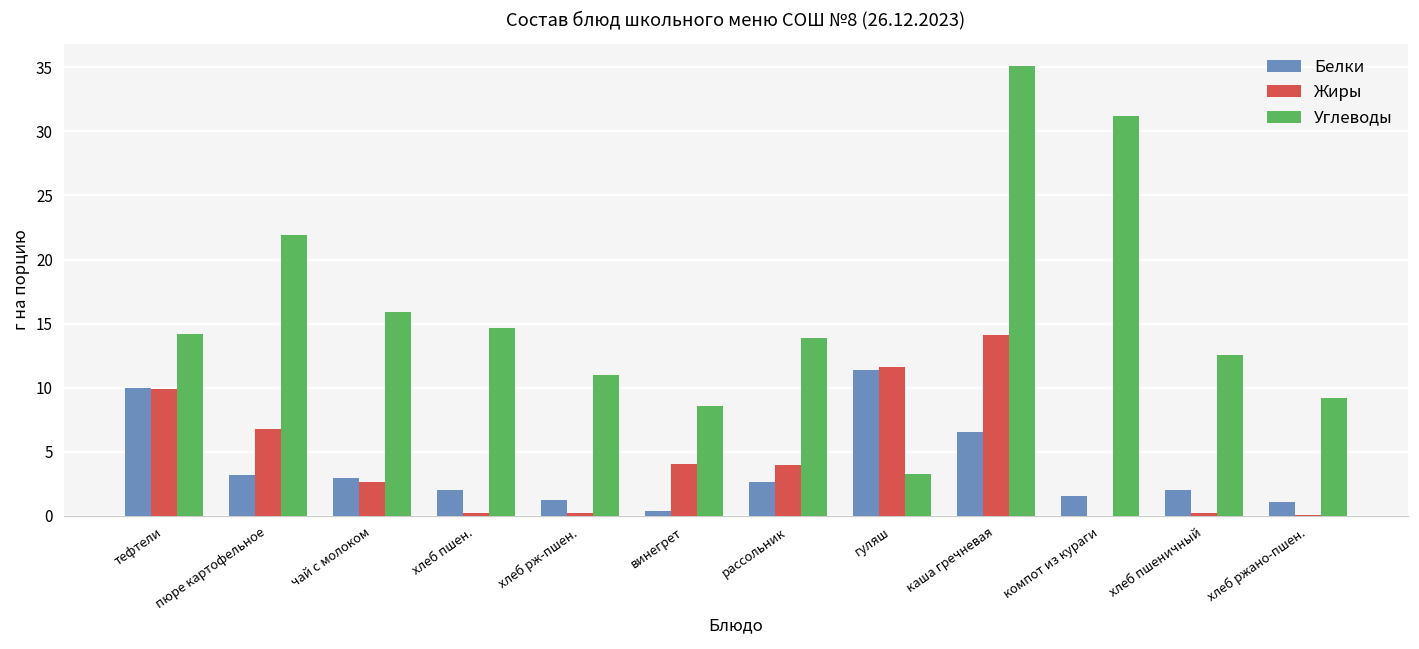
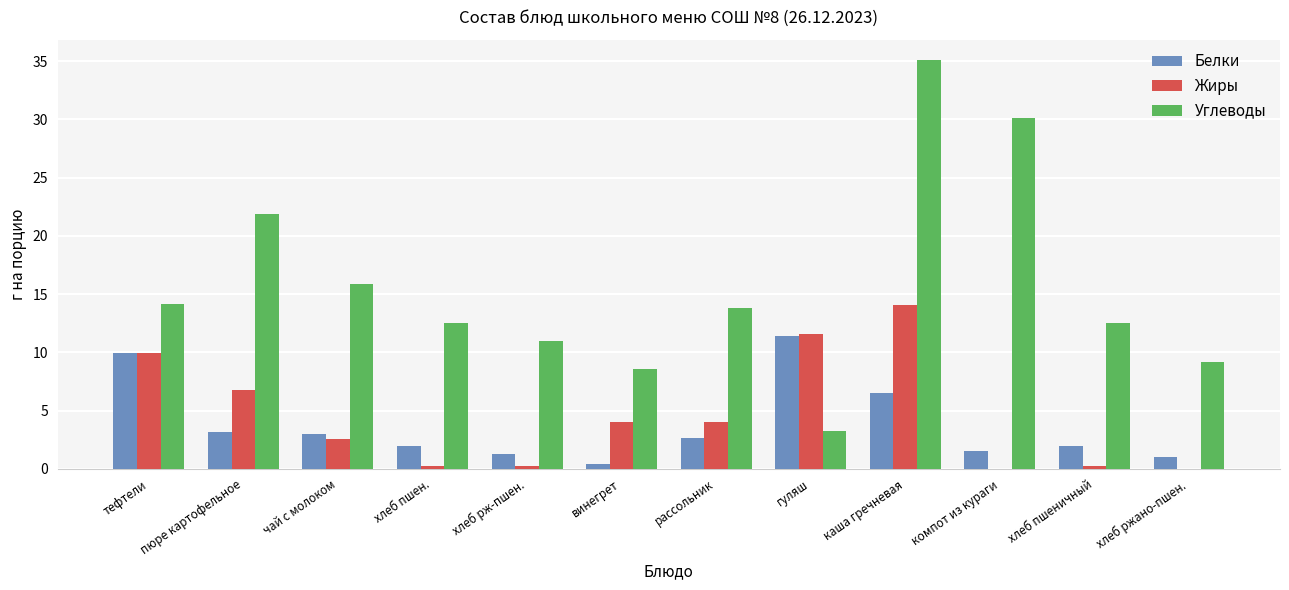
Углеводы, хлеб пшен.: 14.6 -> 12.6
Углеводы, компот из кураги: 31.2 -> 30.2
